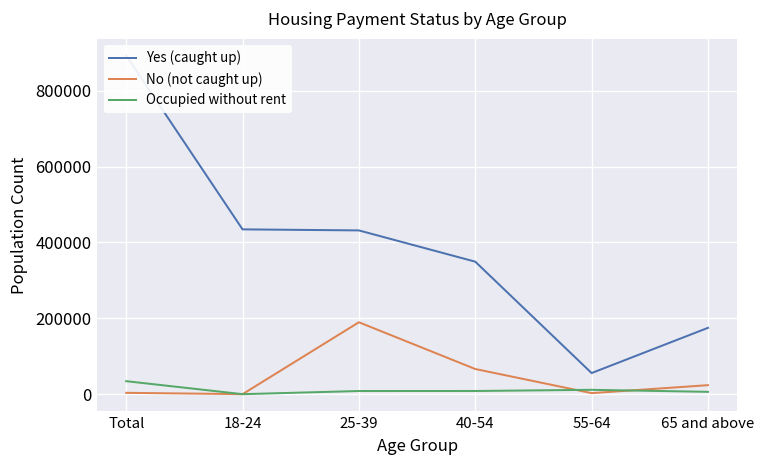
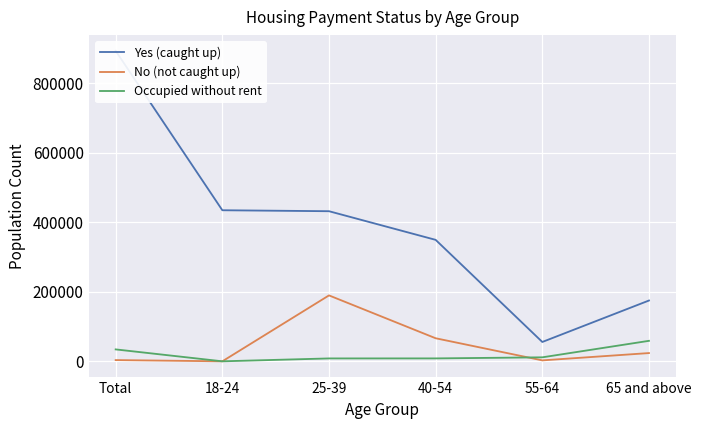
Occupied without rent, 65 and above: 10000 -> 60000
